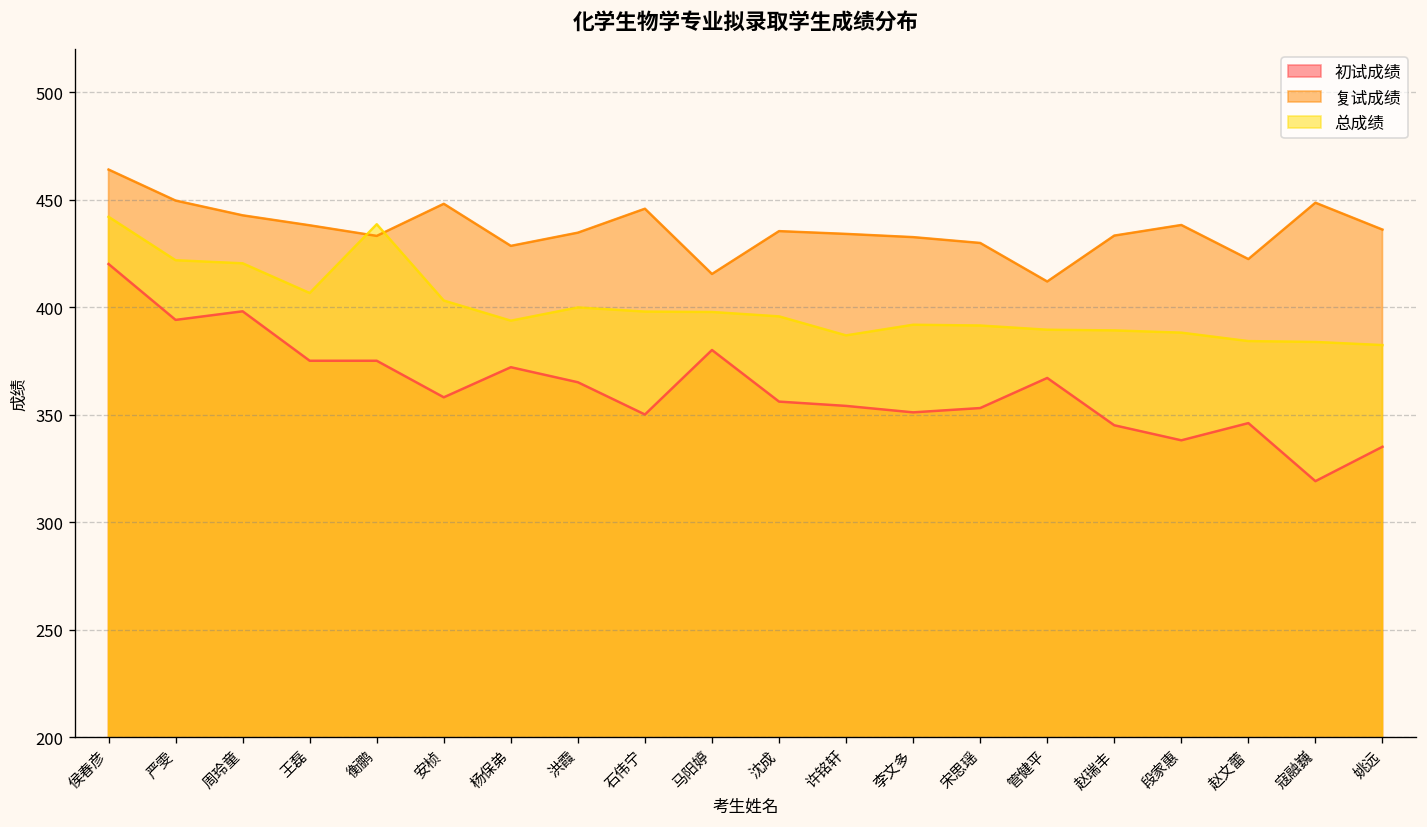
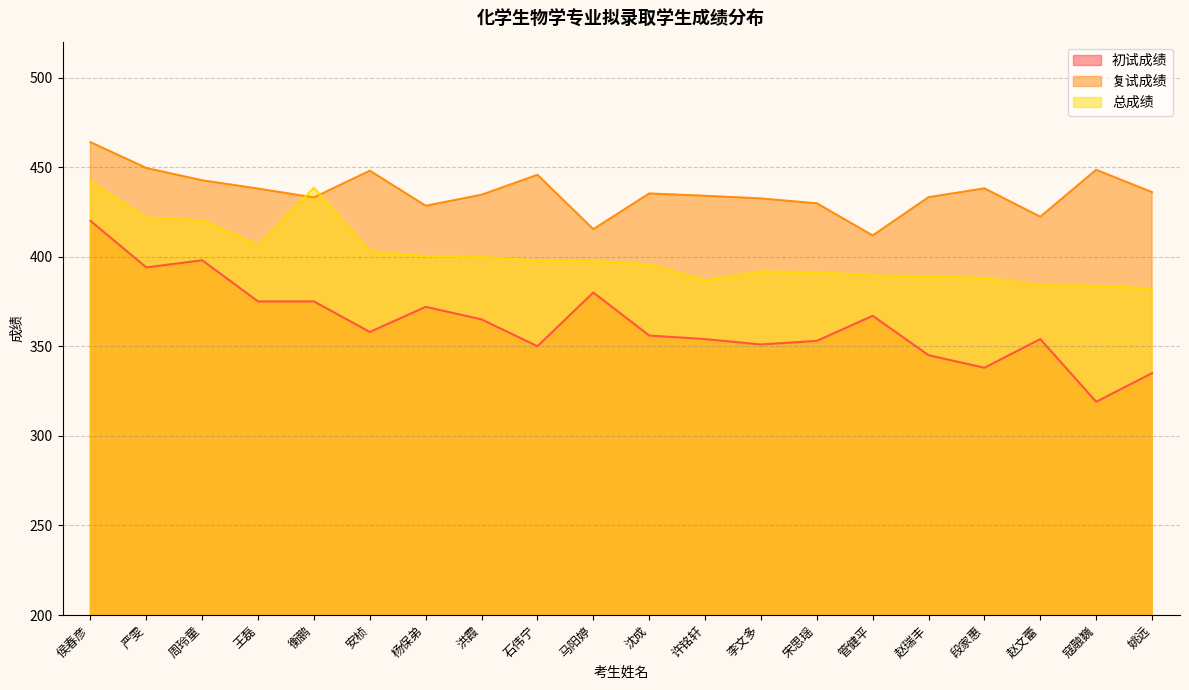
总成绩, 杨保弟: 394 -> 400
初试成绩, 赵文蕾: 346 -> 354
